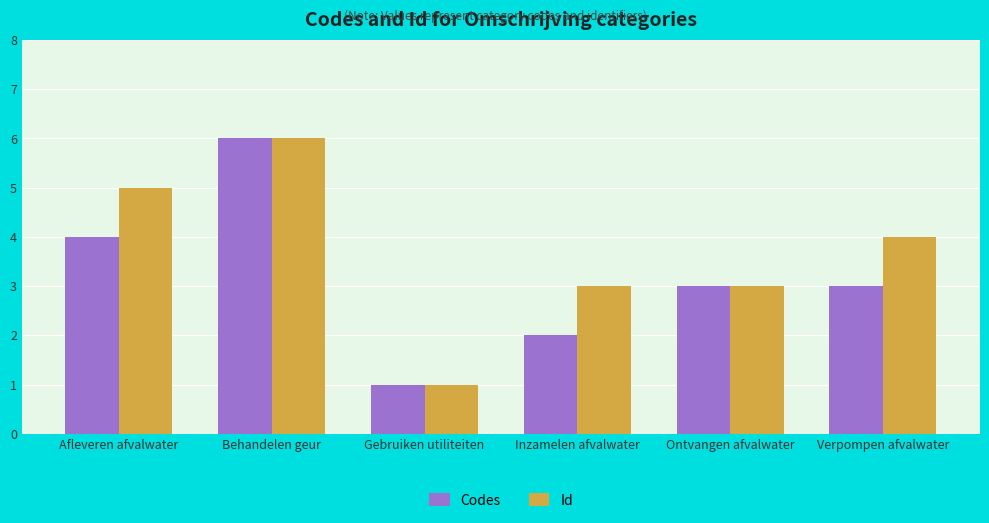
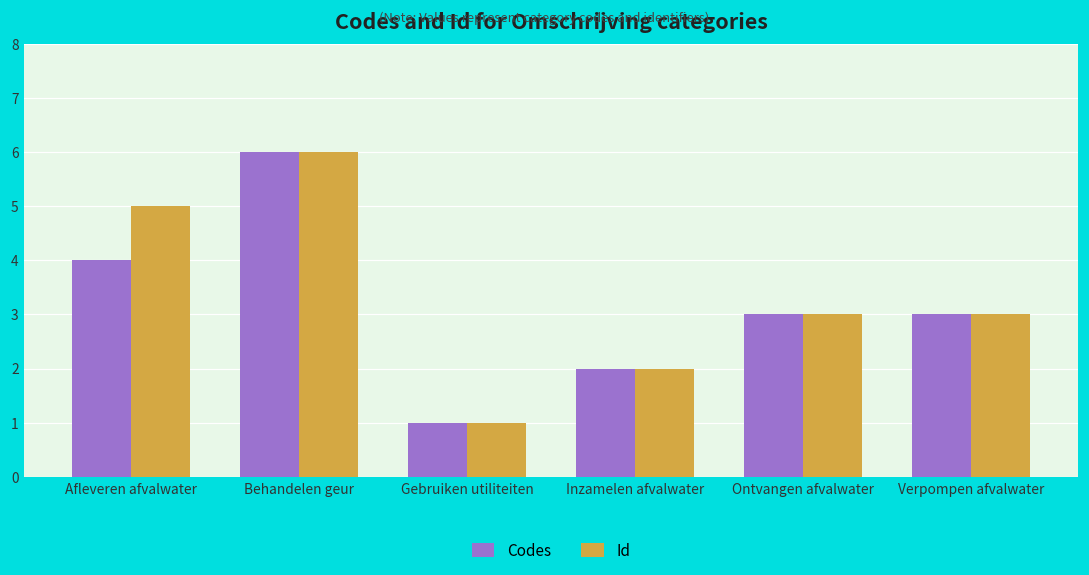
Id, Inzamelen afvalwater: 3 -> 2
Id, Verpompen afvalwater: 4 -> 3
